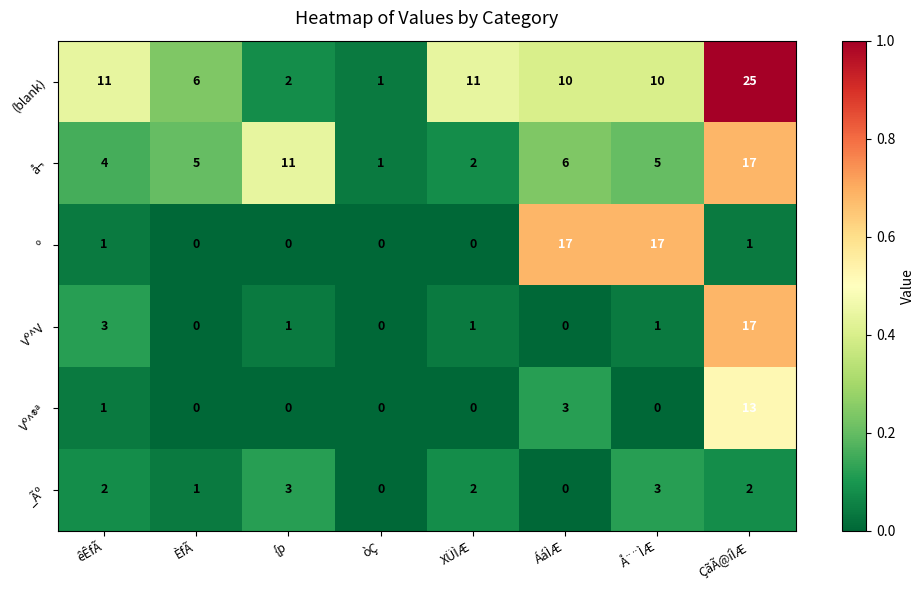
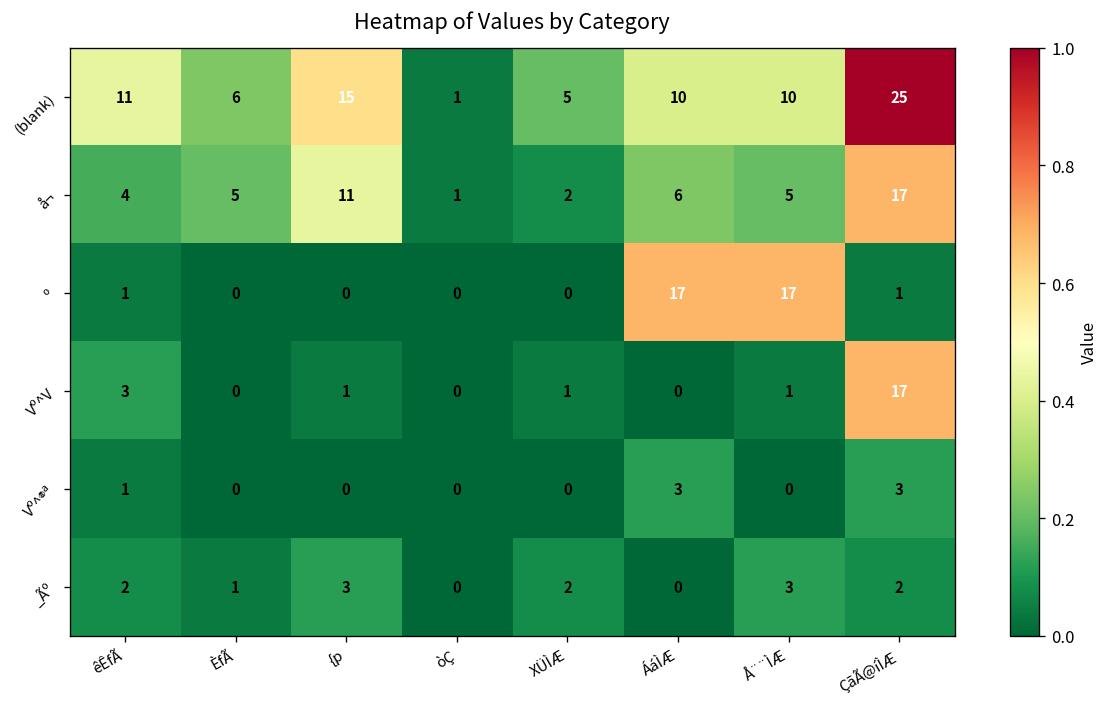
(blank), {p: 2 -> 15
(blank), XÜÌÆ: 11 -> 5
Vº^®ª, ÇãÃ@íÌÆ: 13 -> 3
